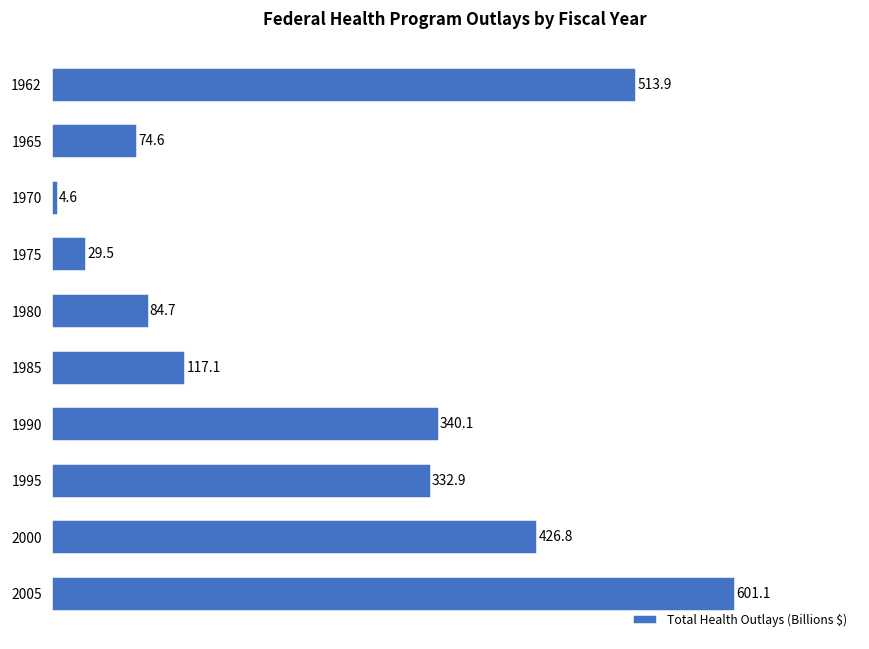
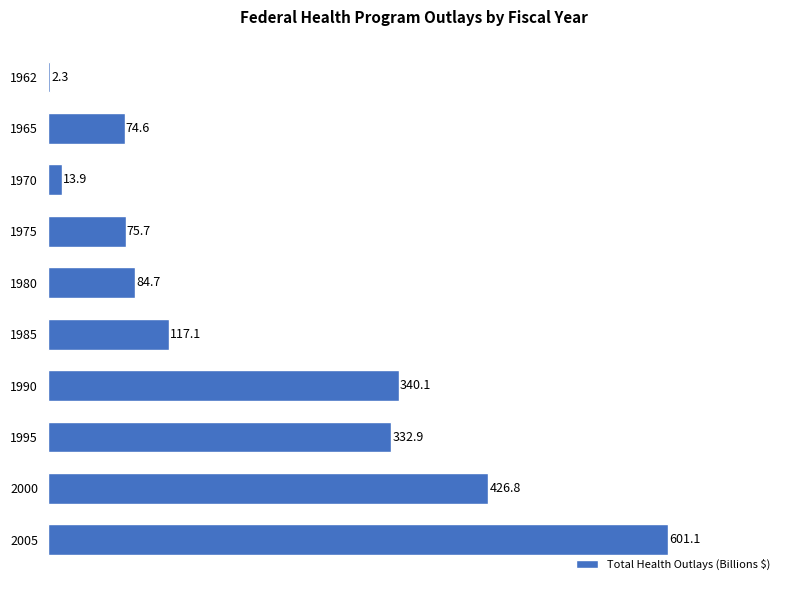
1962: 513.9 -> 2.3
1970: 4.6 -> 13.9
1975: 29.5 -> 75.7
